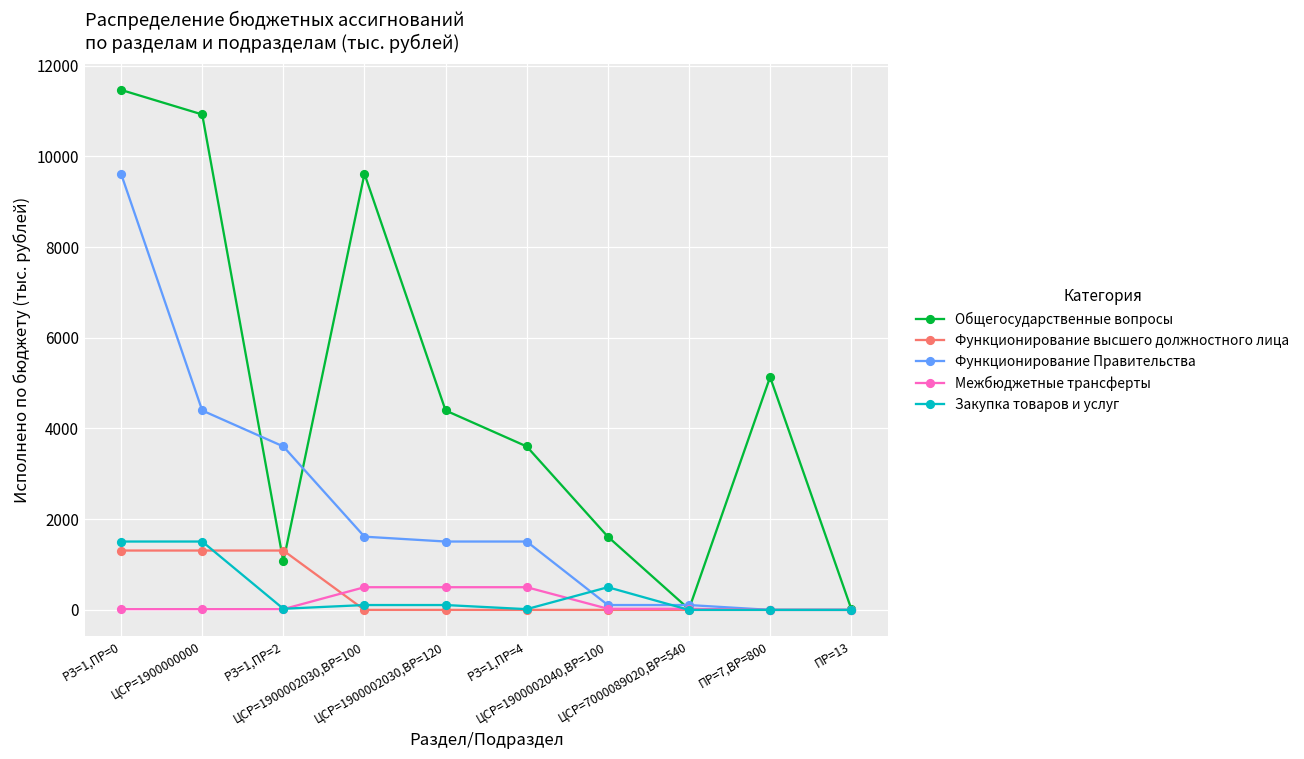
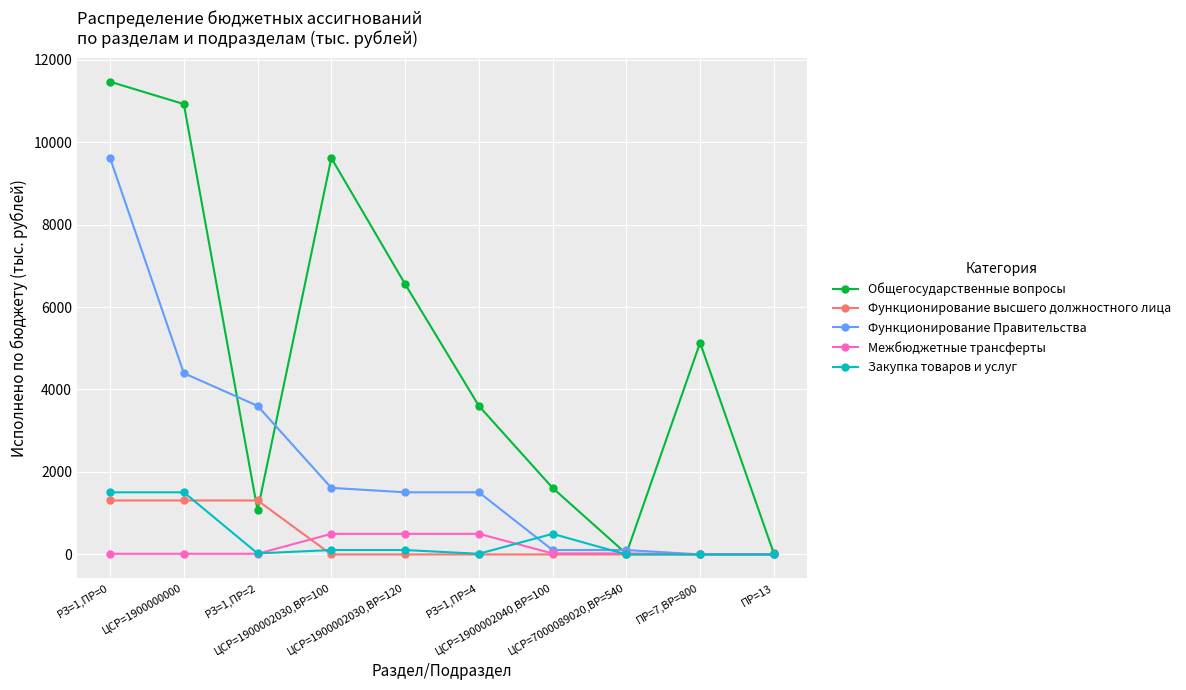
Общегосударственные вопросы, ЦСР=1900002030,ВР=120: 4400 -> 6600
